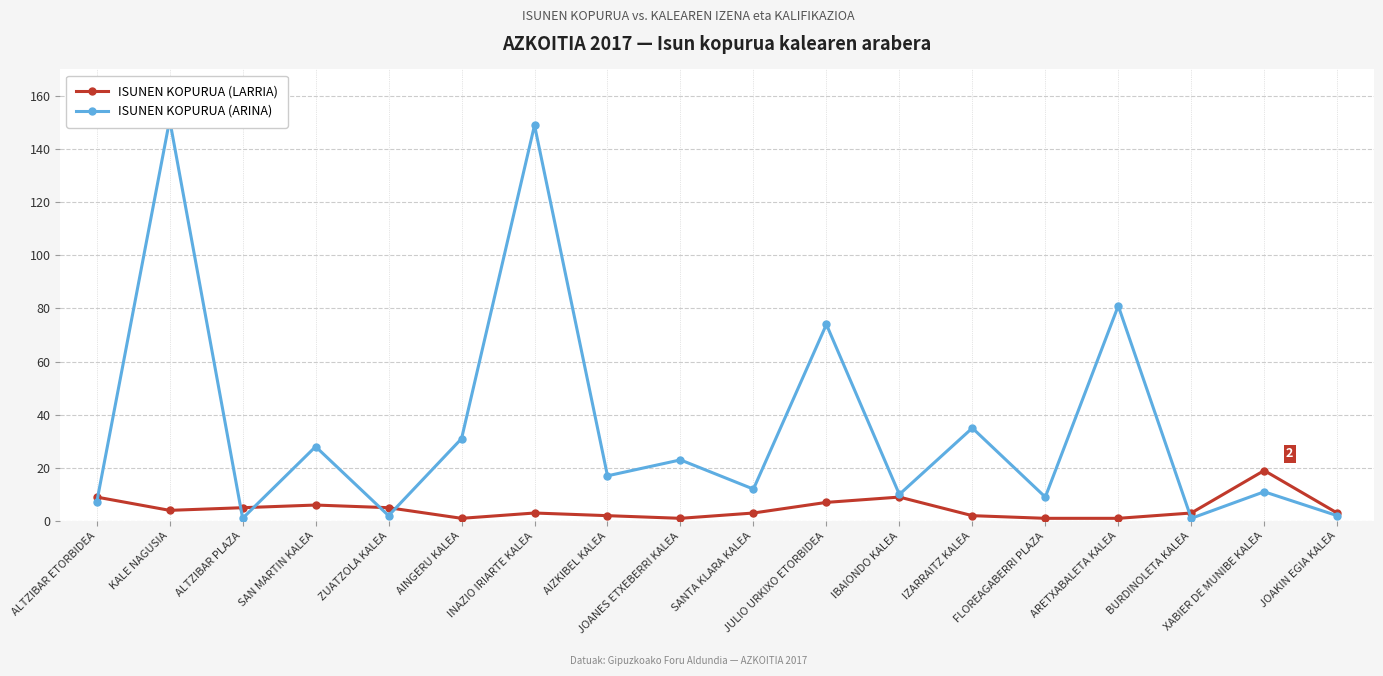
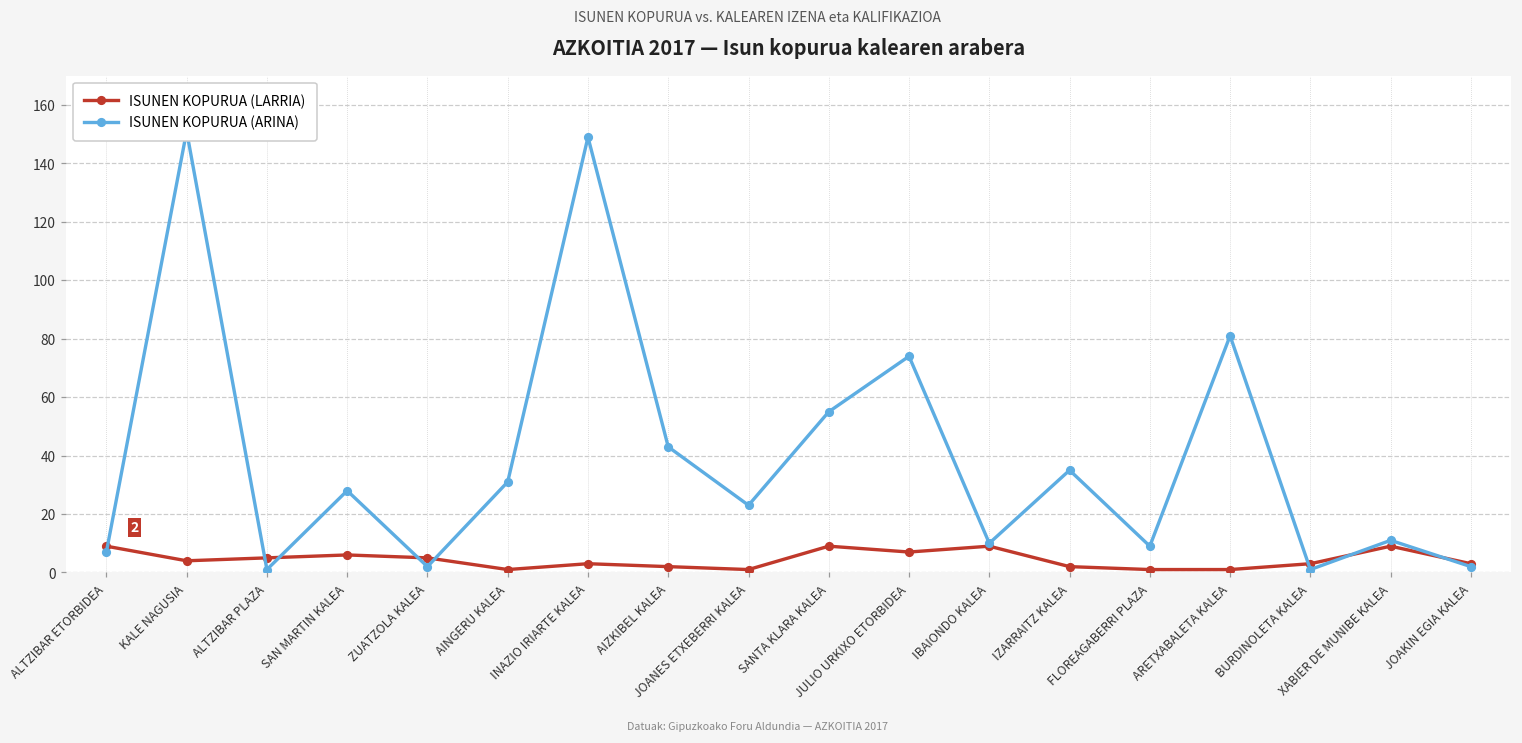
ISUNEN KOPURUA (ARINA), AIZKIBEL KALEA: 17 -> 43
ISUNEN KOPURUA (LARRIA), SANTA KLARA KALEA: 3 -> 9
ISUNEN KOPURUA (ARINA), SANTA KLARA KALEA: 12 -> 55
ISUNEN KOPURUA (LARRIA), XABIER DE MUNIBE KALEA: 19 -> 9
